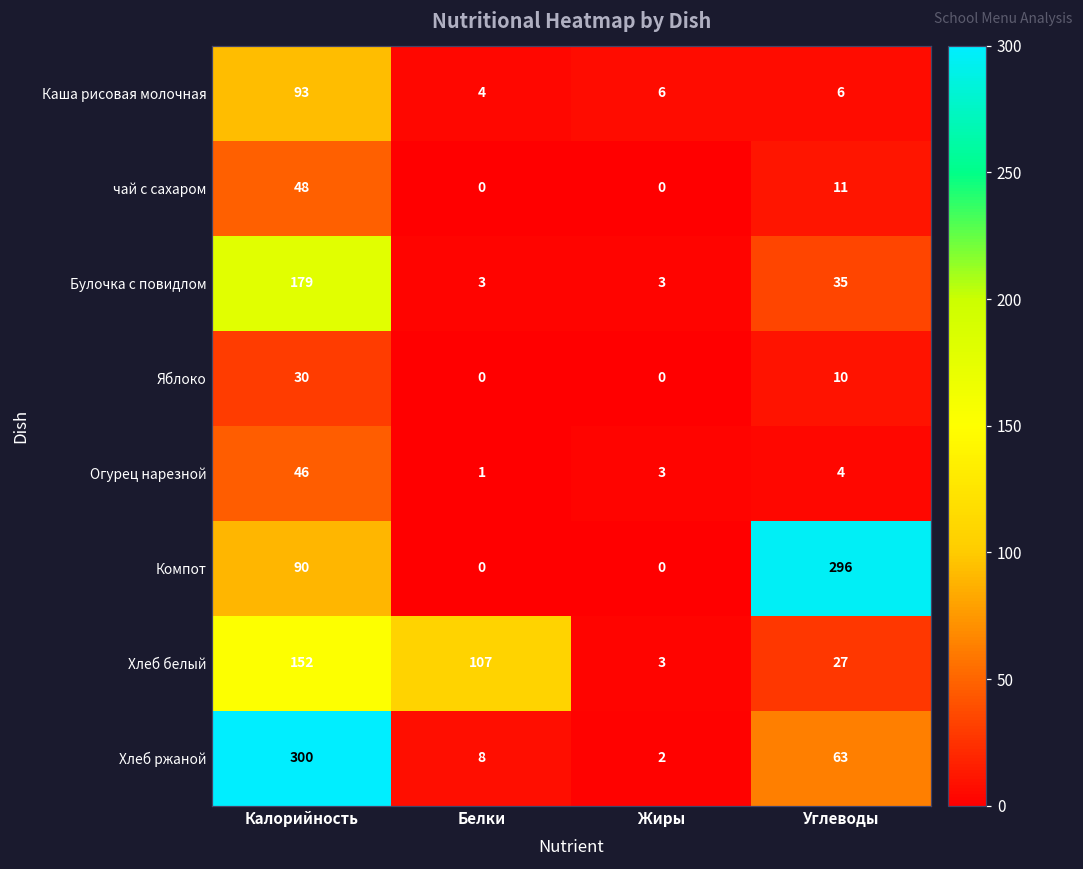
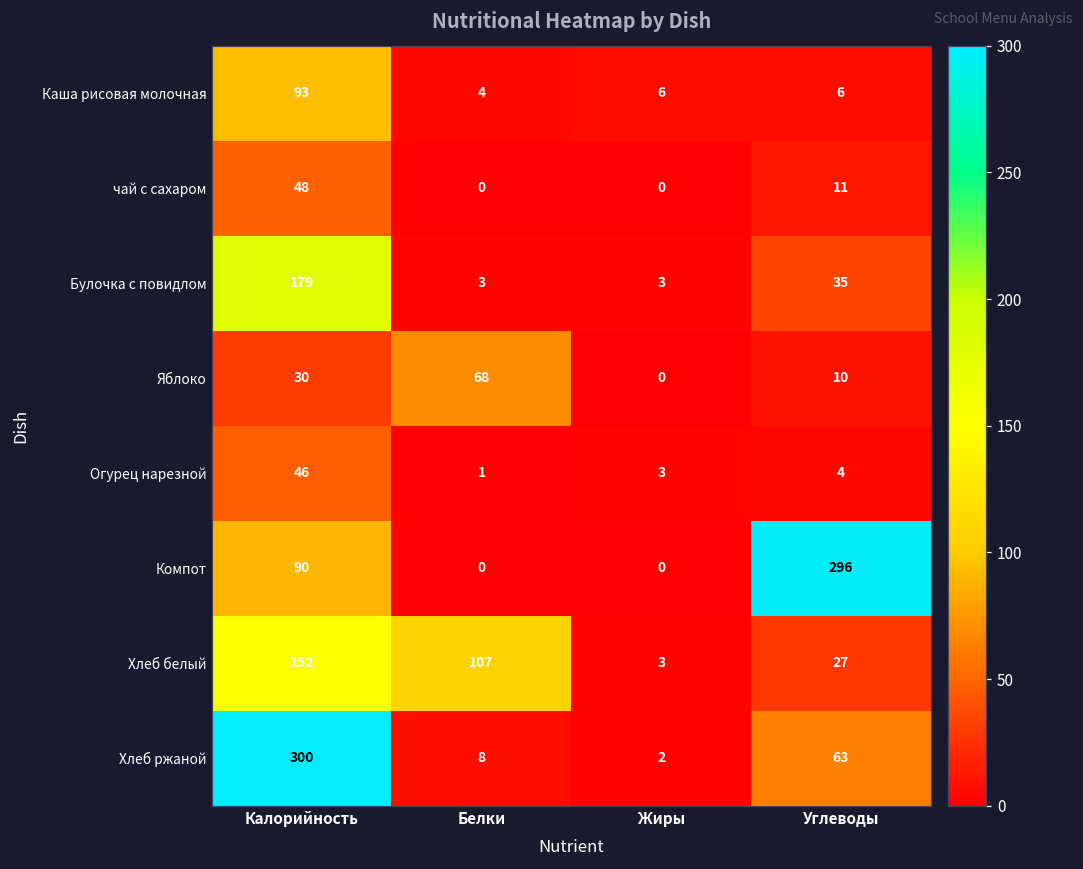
Яблоко, Белки: 0 -> 68
